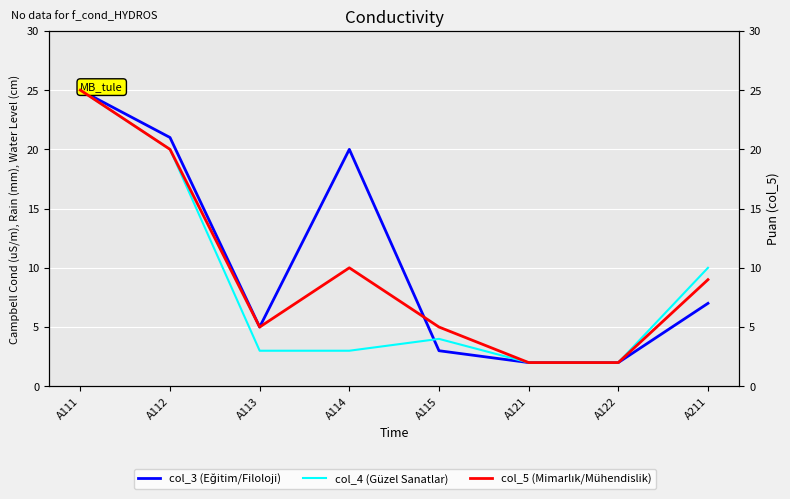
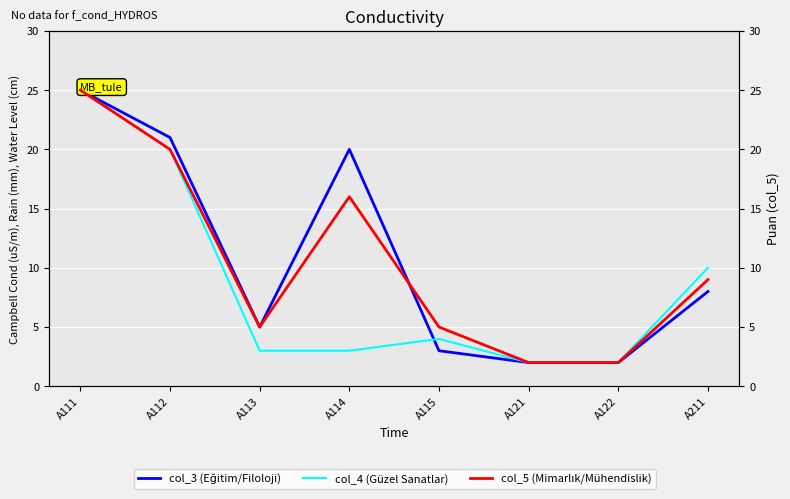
col_3 (Eğitim/Filoloji), A211: 7 -> 8
col_5 (Mimarlık/Mühendislik), A114: 10 -> 16
